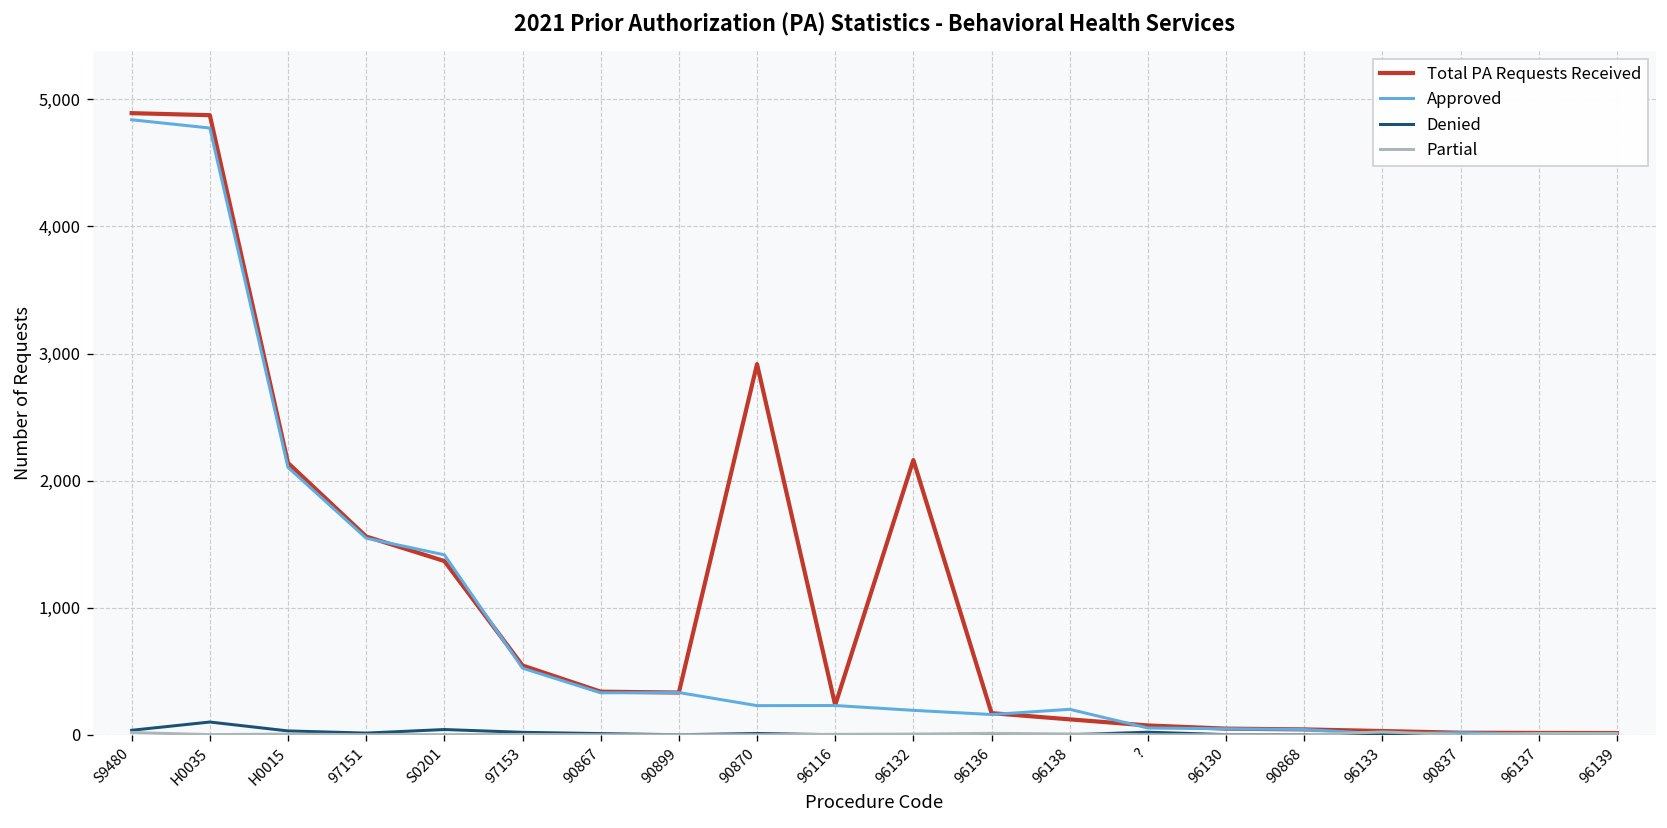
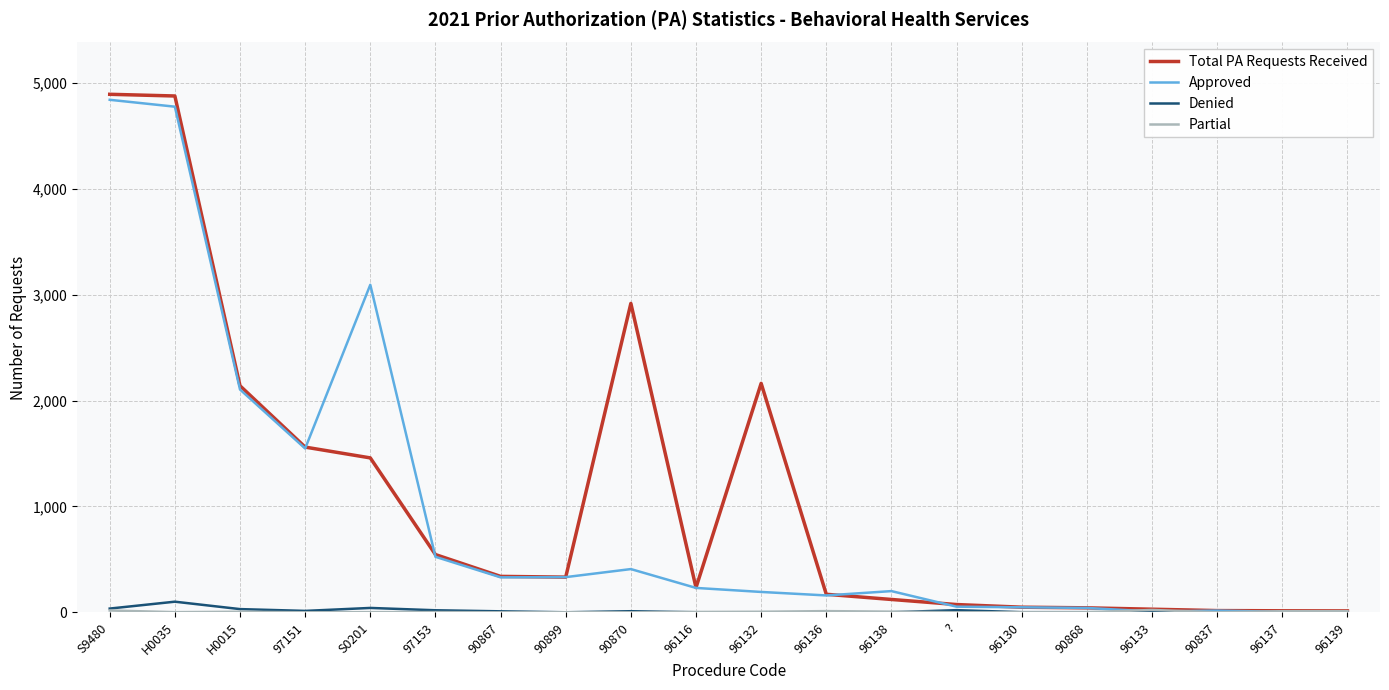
Total PA Requests Received, S0201: 1,370 -> 1,460
Approved, S0201: 1,420 -> 3,090
Approved, 90870: 230 -> 410
